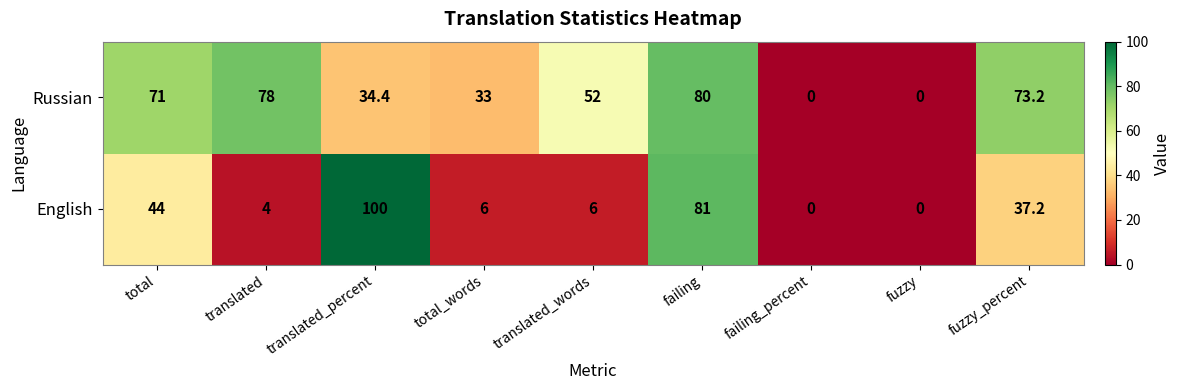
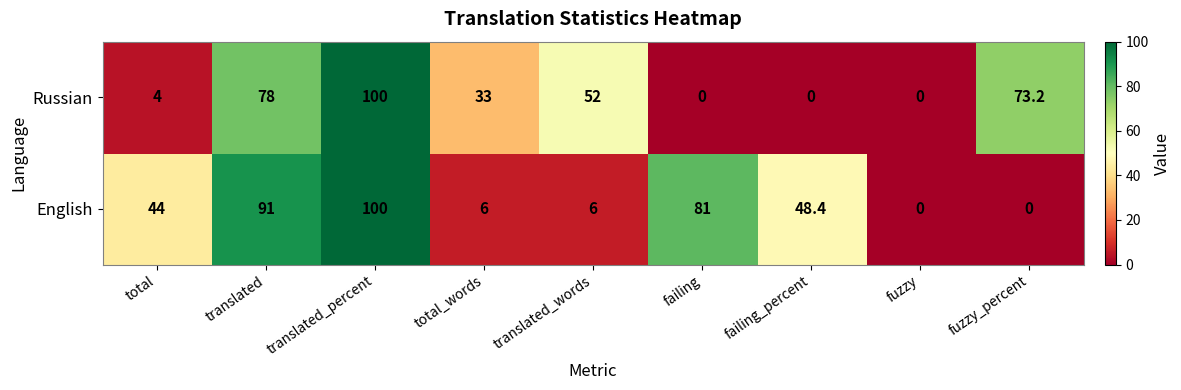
Russian, total: 71 -> 4
Russian, translated_percent: 34.4 -> 100
Russian, failing: 80 -> 0
English, translated: 4 -> 91
English, failing_percent: 0 -> 48.4
English, fuzzy_percent: 37.2 -> 0
